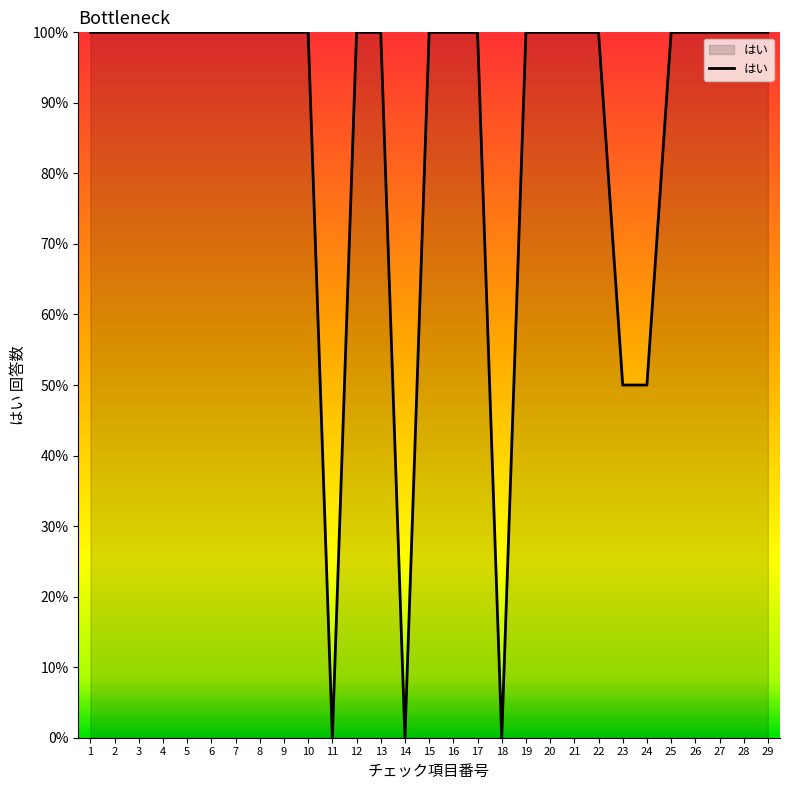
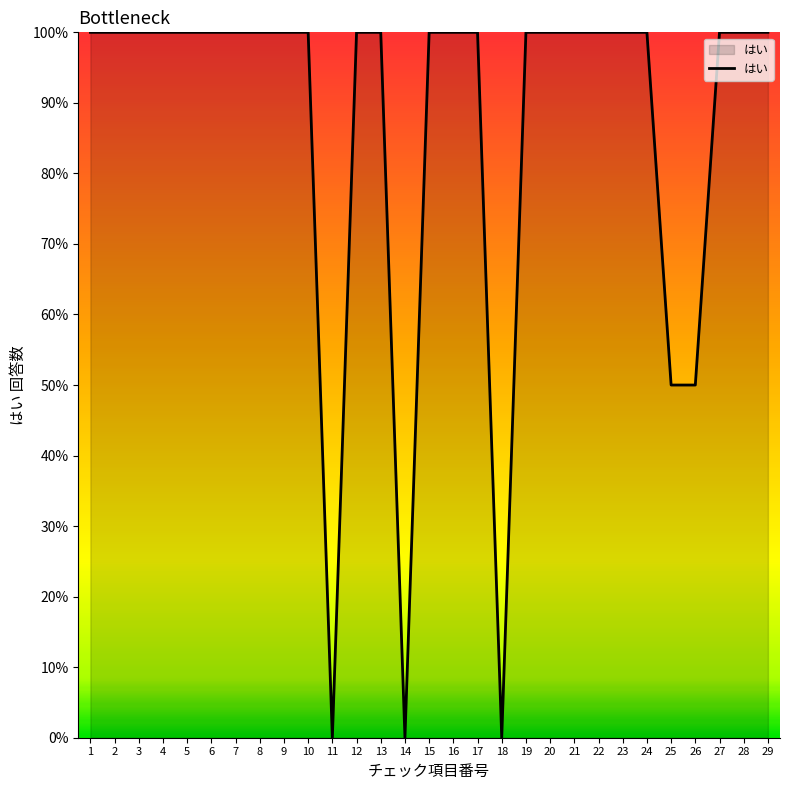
23: 50% -> 100%
24: 50% -> 100%
25: 100% -> 50%
26: 100% -> 50%
